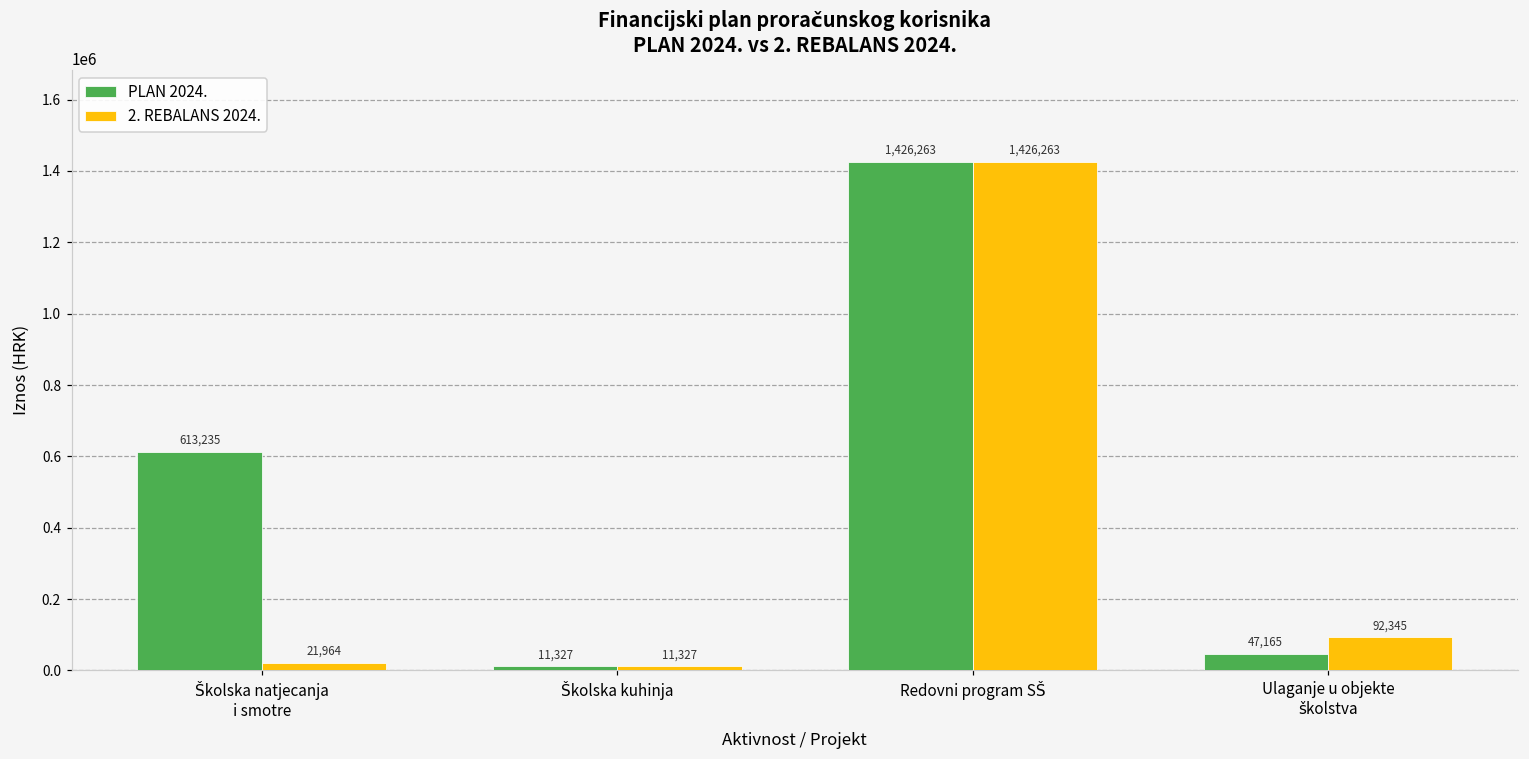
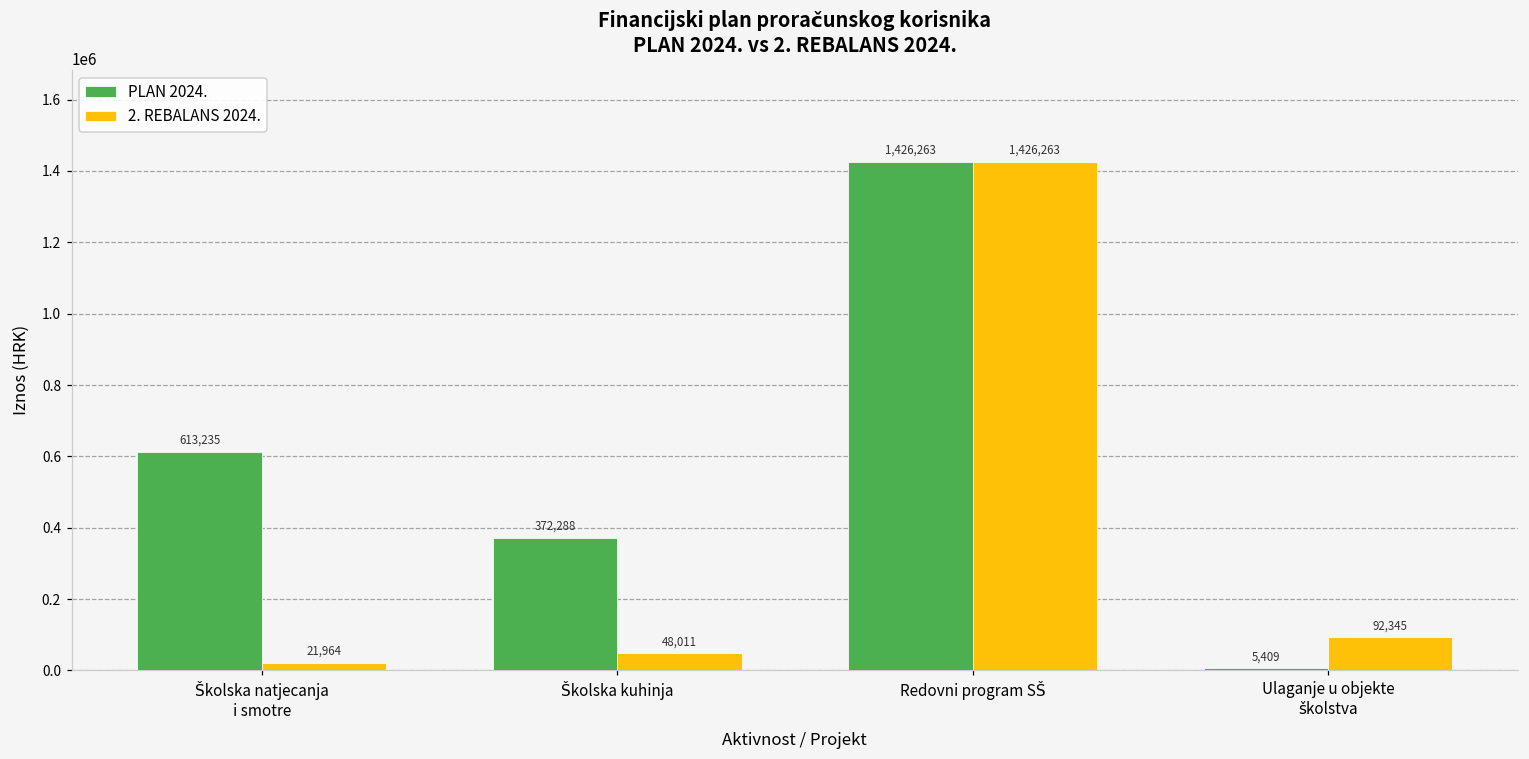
PLAN 2024., Školska kuhinja: 11,327 -> 372,288
2. REBALANS 2024., Školska kuhinja: 11,327 -> 48,011
PLAN 2024., Ulaganje u objekte školstva: 47,165 -> 5,409
